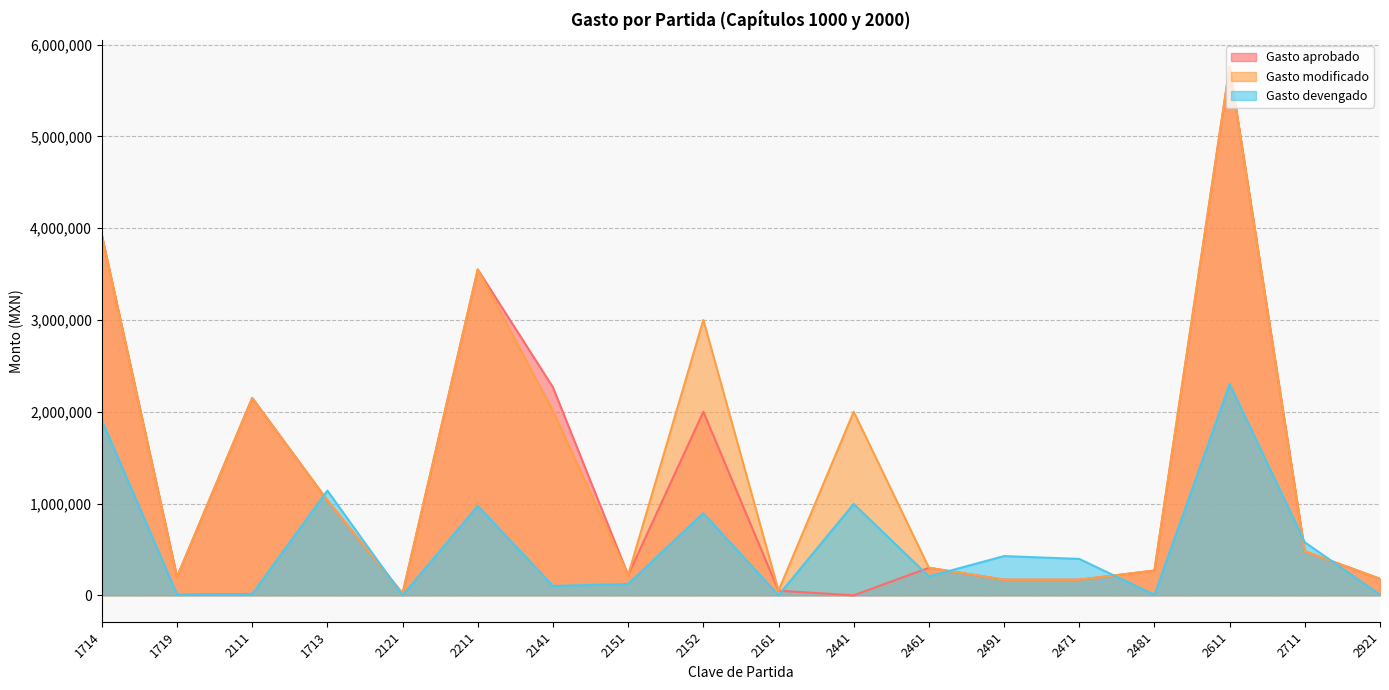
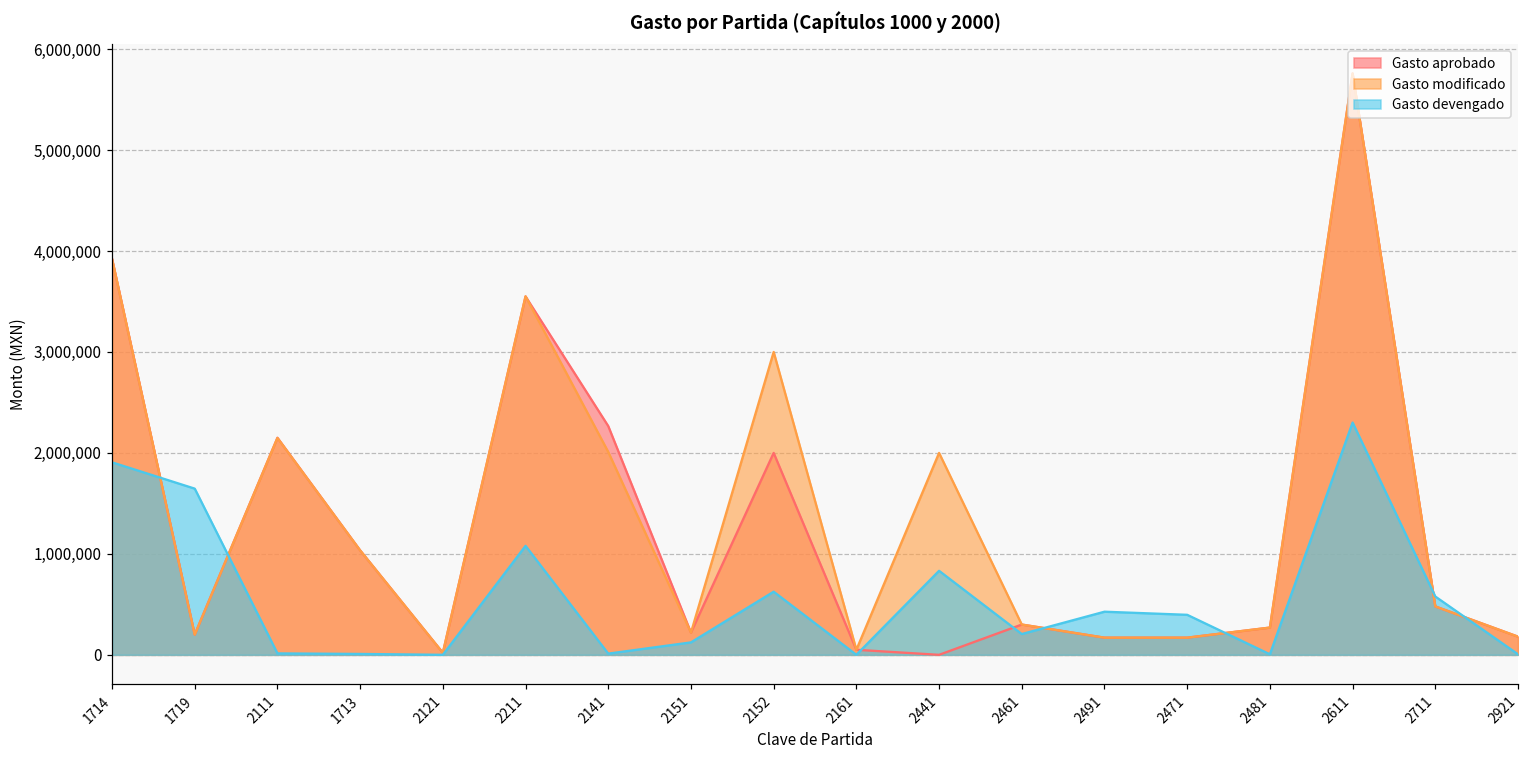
Gasto devengado, 1719: 0 -> 1,600,000
Gasto devengado, 1713: 1,100,000 -> 0
Gasto devengado, 2211: 1,000,000 -> 1,100,000
Gasto devengado, 2141: 100,000 -> 0
Gasto devengado, 2152: 900,000 -> 600,000
Gasto devengado, 2441: 1,000,000 -> 800,000
